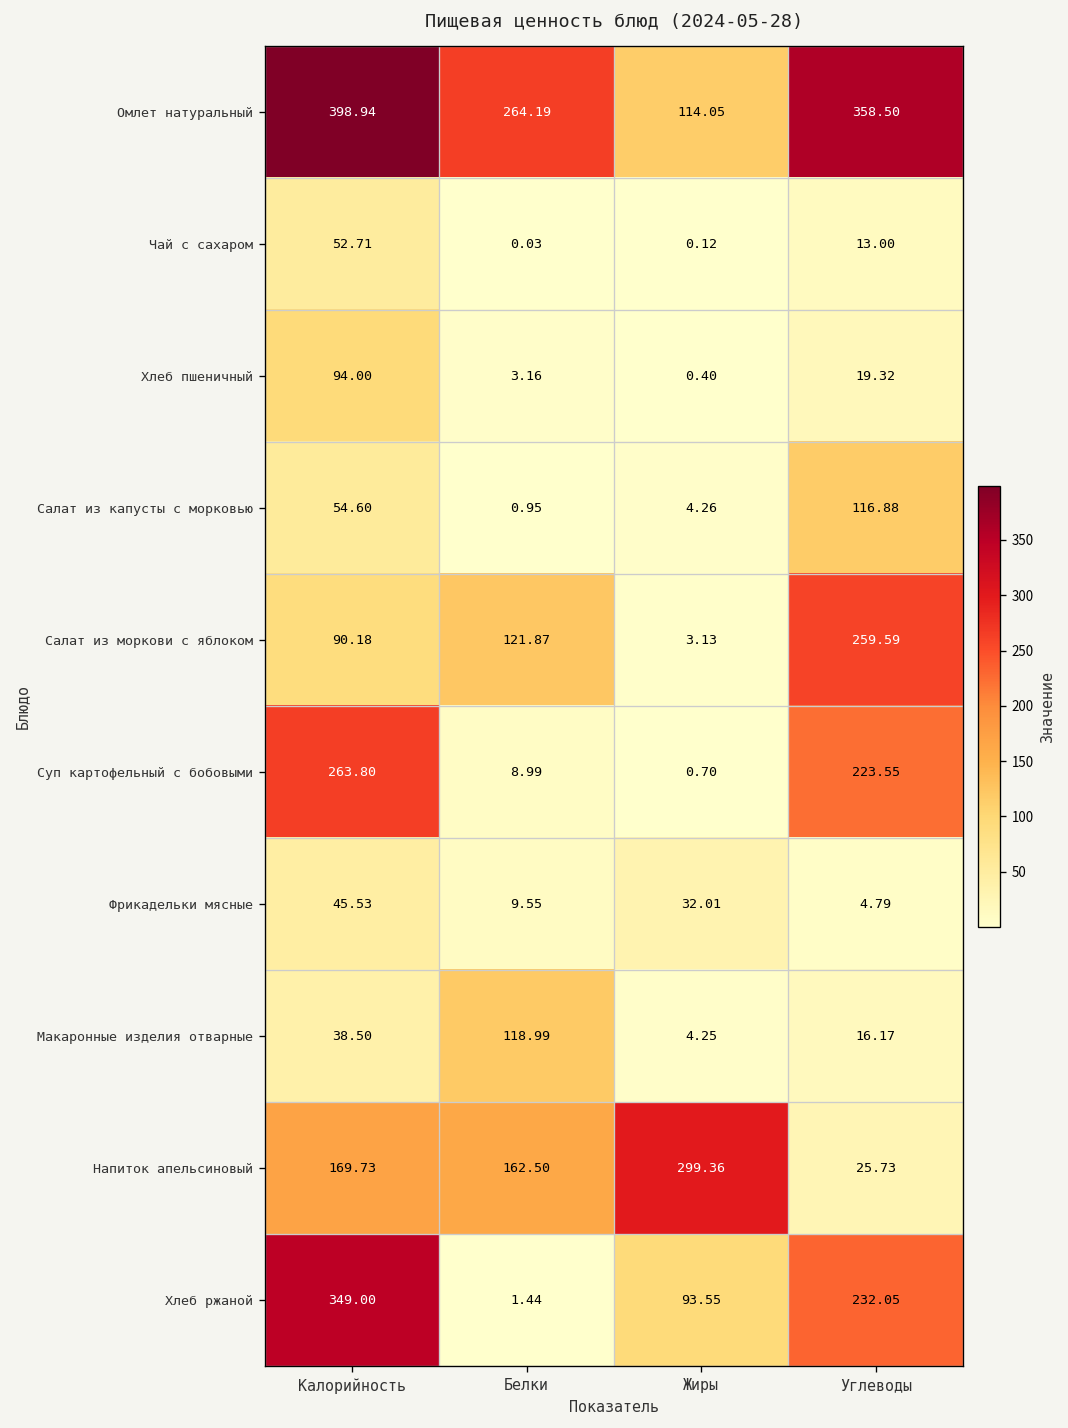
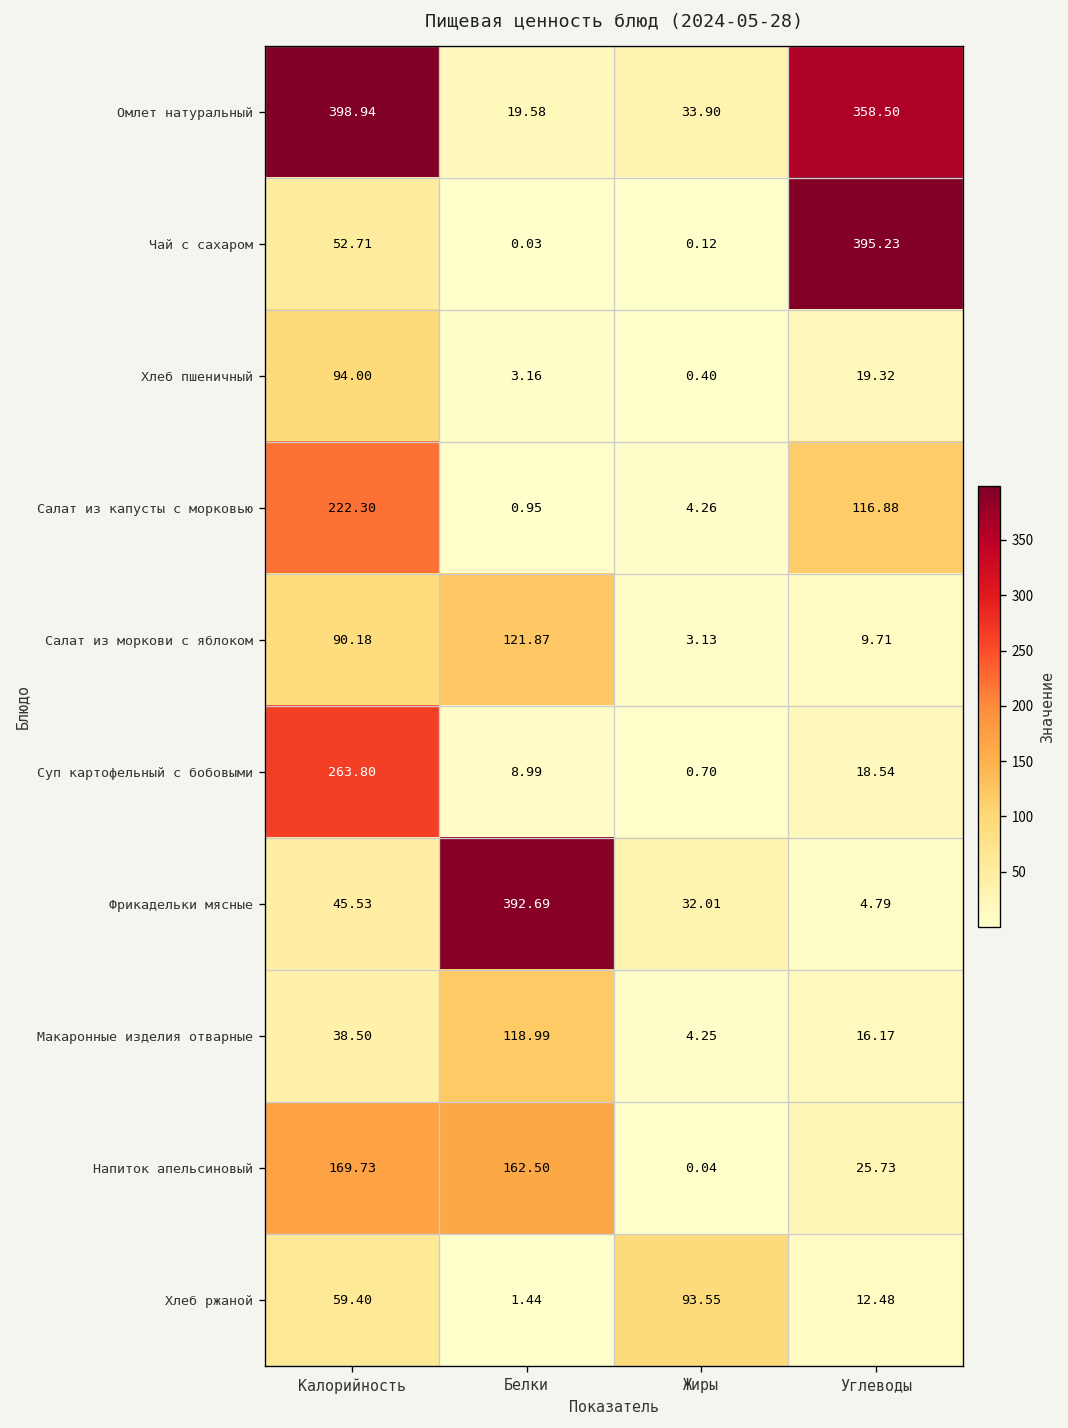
Омлет натуральный, Белки: 264.19 -> 19.58
Омлет натуральный, Жиры: 114.05 -> 33.90
Чай с сахаром, Углеводы: 13.00 -> 395.23
Салат из капусты с морковью, Калорийность: 54.60 -> 222.30
Салат из моркови с яблоком, Углеводы: 259.59 -> 9.71
Суп картофельный с бобовыми, Углеводы: 223.55 -> 18.54
Фрикадельки мясные, Белки: 9.55 -> 392.69
Напиток апельсиновый, Жиры: 299.36 -> 0.04
Хлеб ржаной, Калорийность: 349.00 -> 59.40
Хлеб ржаной, Углеводы: 232.05 -> 12.48
